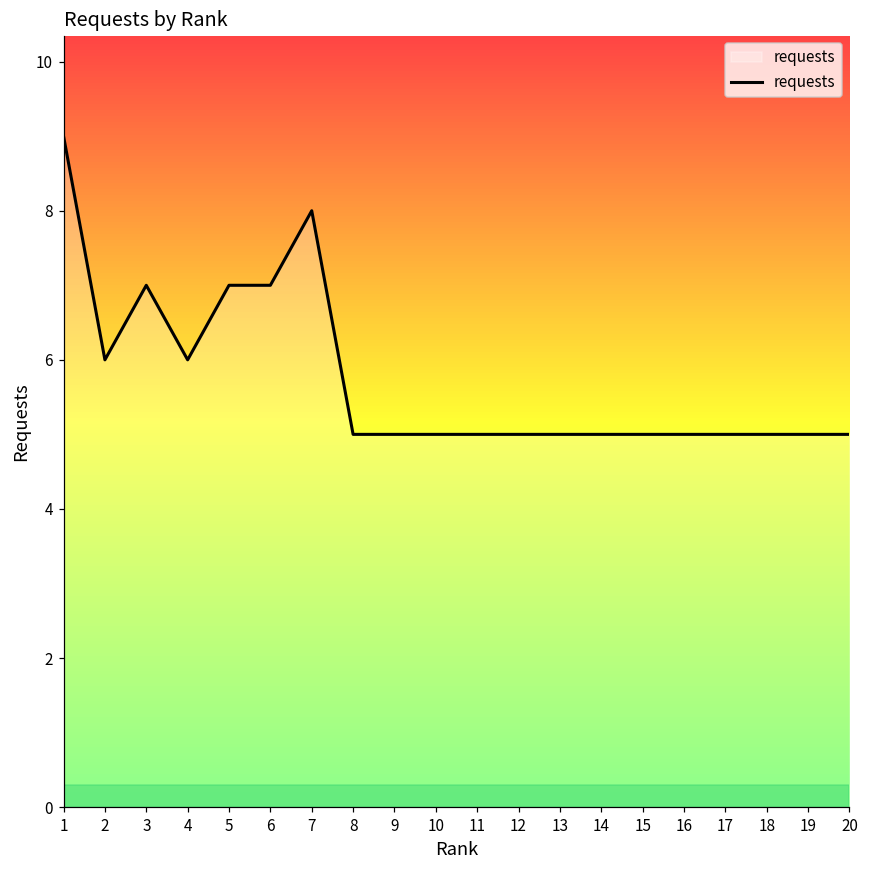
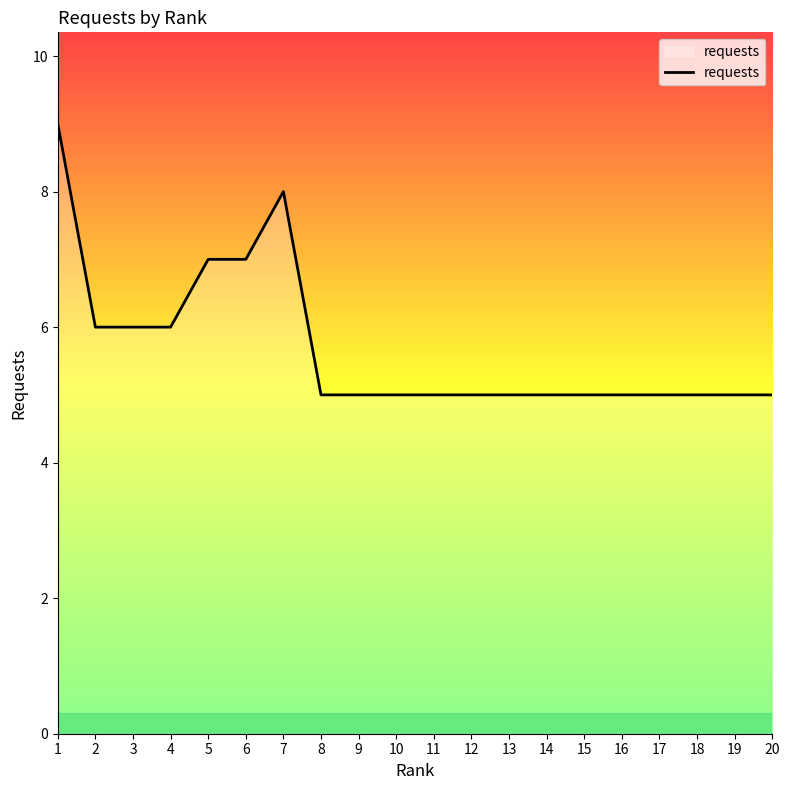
3: 7 -> 6
